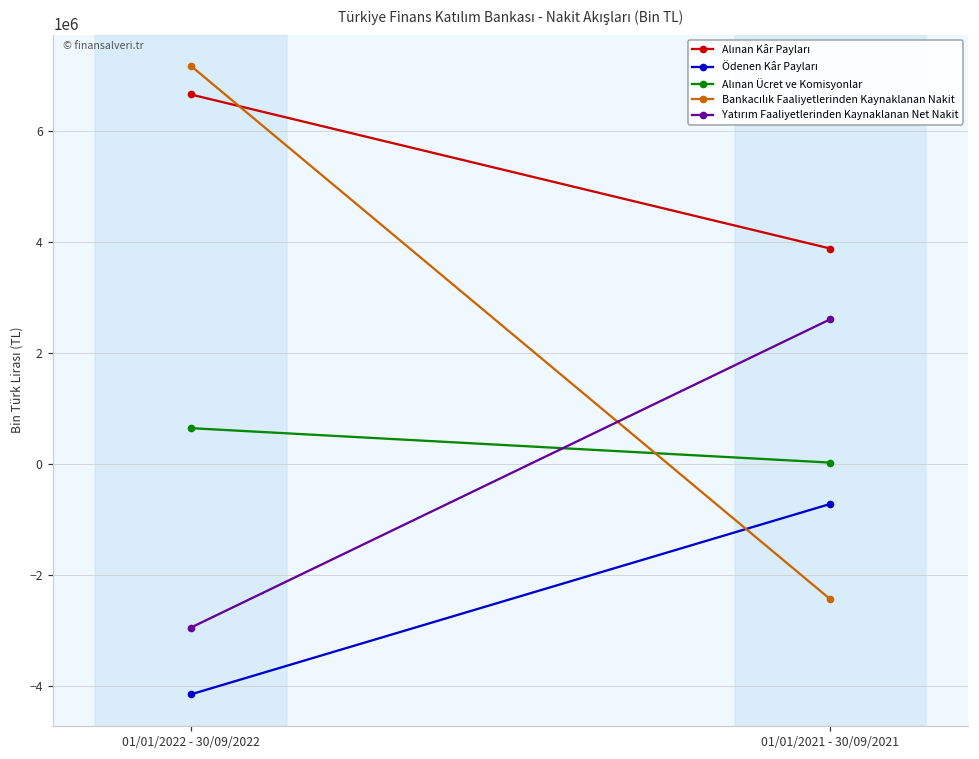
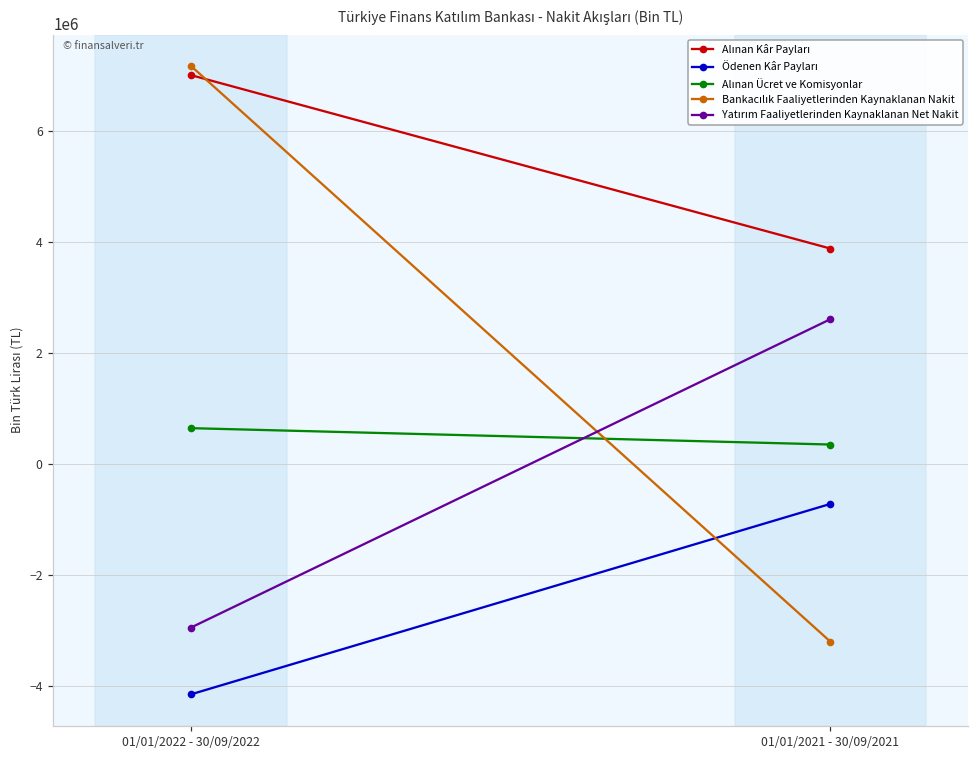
Alınan Kâr Payları, 01/01/2022 - 30/09/2022: 6700000 -> 7000000
Alınan Ücret ve Komisyonlar, 01/01/2021 - 30/09/2021: 0 -> 400000
Bankacılık Faaliyetlerinden Kaynaklanan Nakit, 01/01/2021 - 30/09/2021: -2400000 -> -3200000
